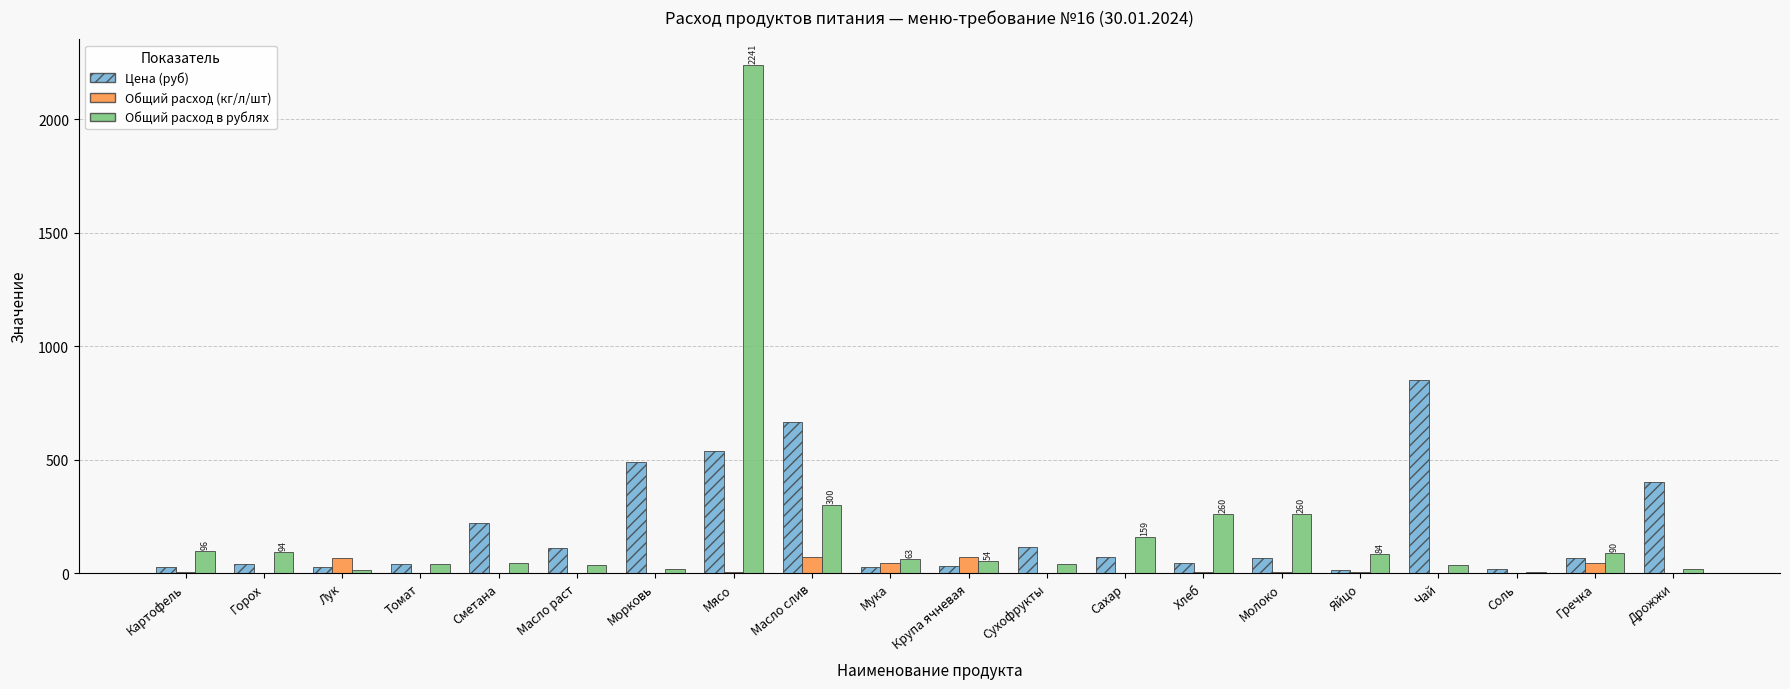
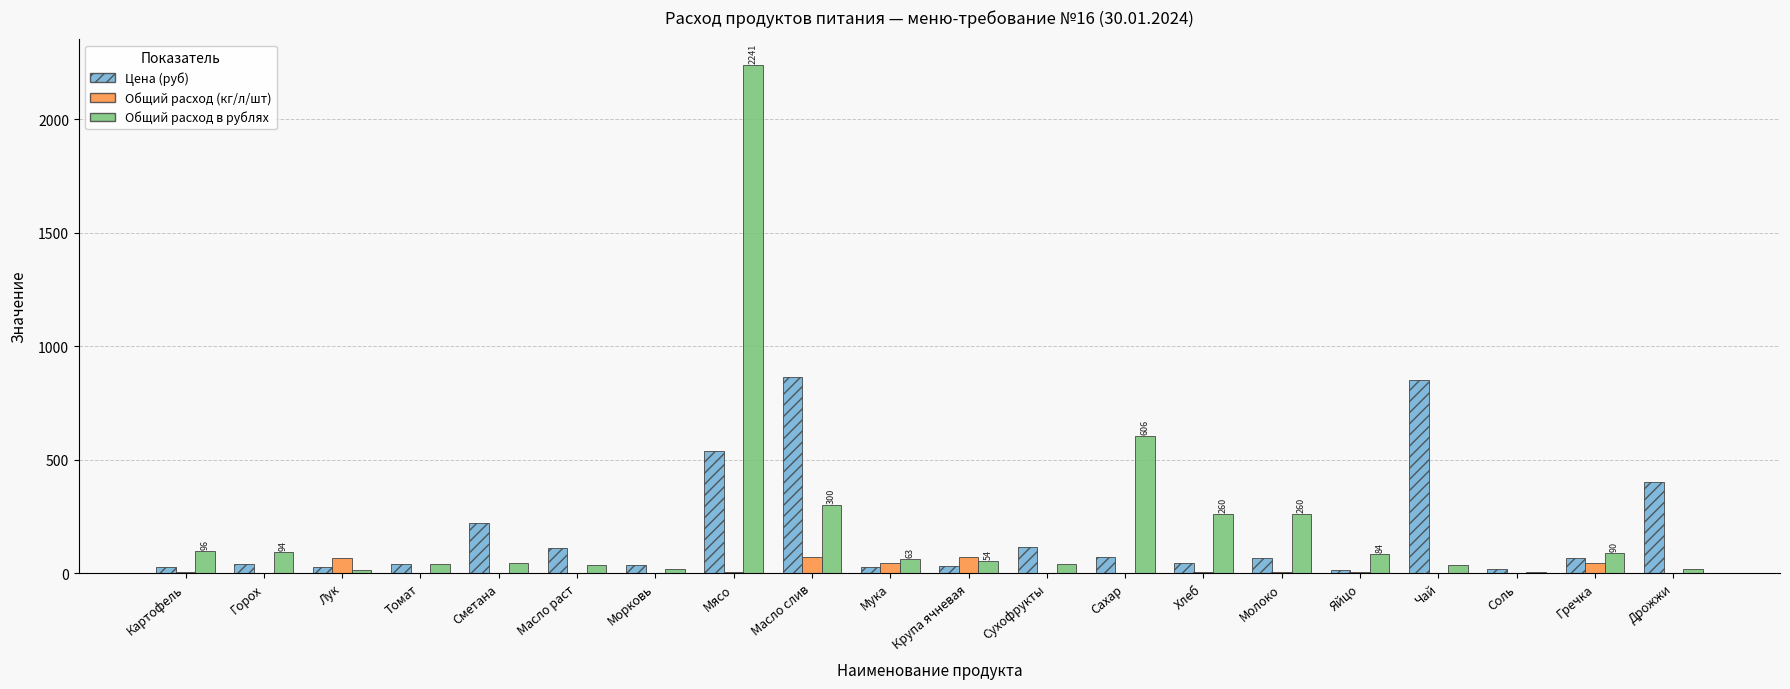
Цена (руб), Морковь: 490 -> 40
Цена (руб), Масло слив: 670 -> 870
Общий расход в рублях, Сахар: 159 -> 606
